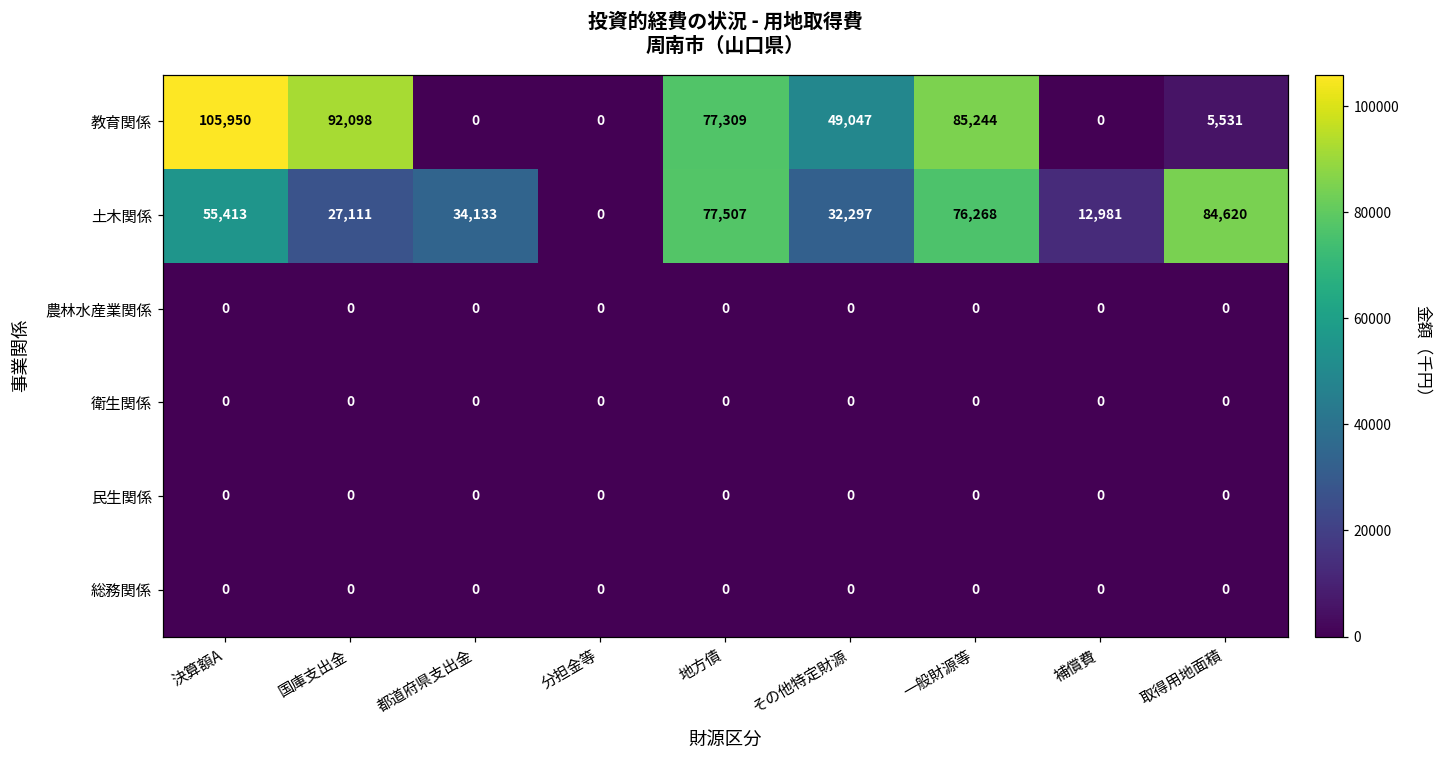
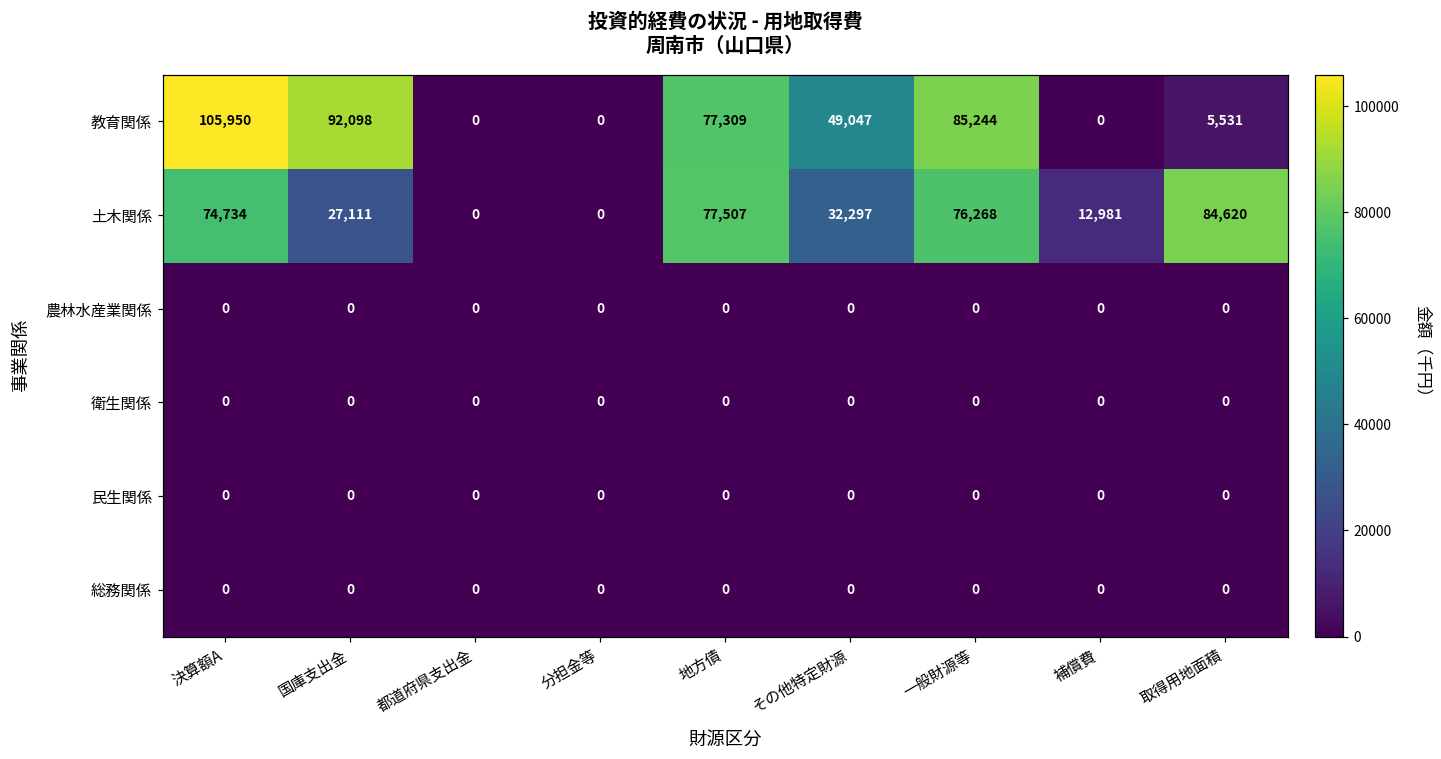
土木関係, 決算額A: 55,413 -> 74,734
土木関係, 都道府県支出金: 34,133 -> 0
